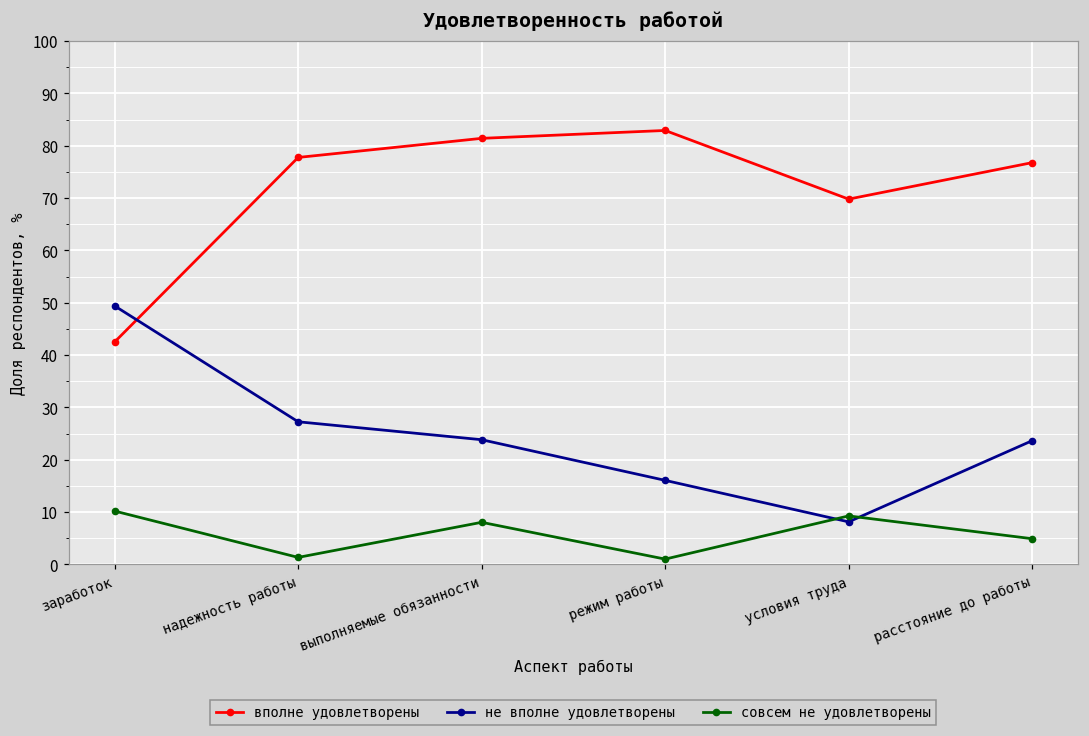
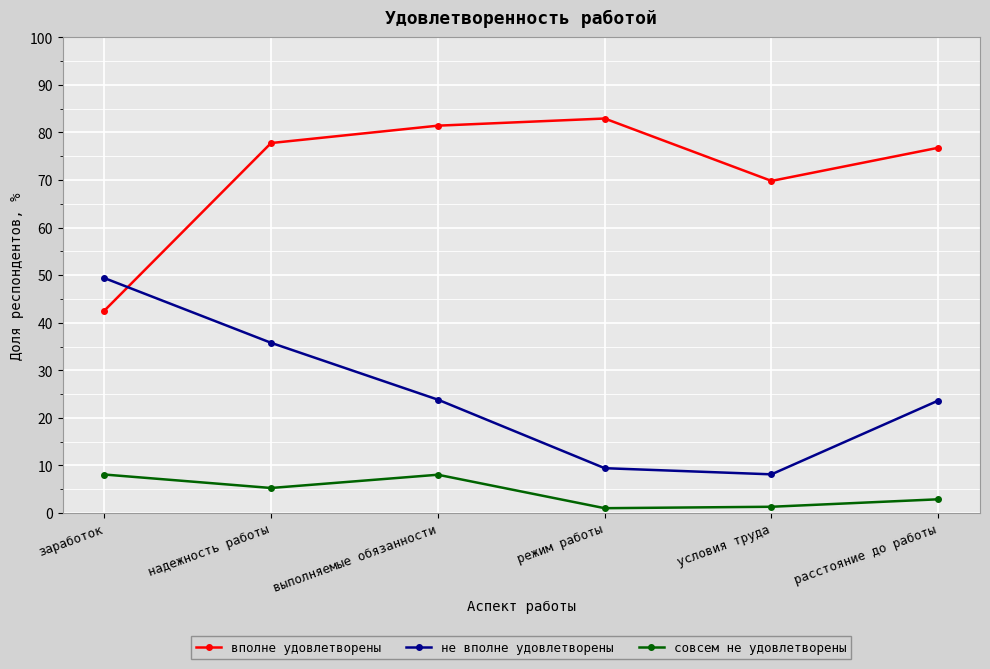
совсем не удовлетворены, заработок: 10 -> 8
не вполне удовлетворены, надежность работы: 27 -> 36
совсем не удовлетворены, надежность работы: 1 -> 5
не вполне удовлетворены, режим работы: 16 -> 9
совсем не удовлетворены, условия труда: 9 -> 1
совсем не удовлетворены, расстояние до работы: 5 -> 3
